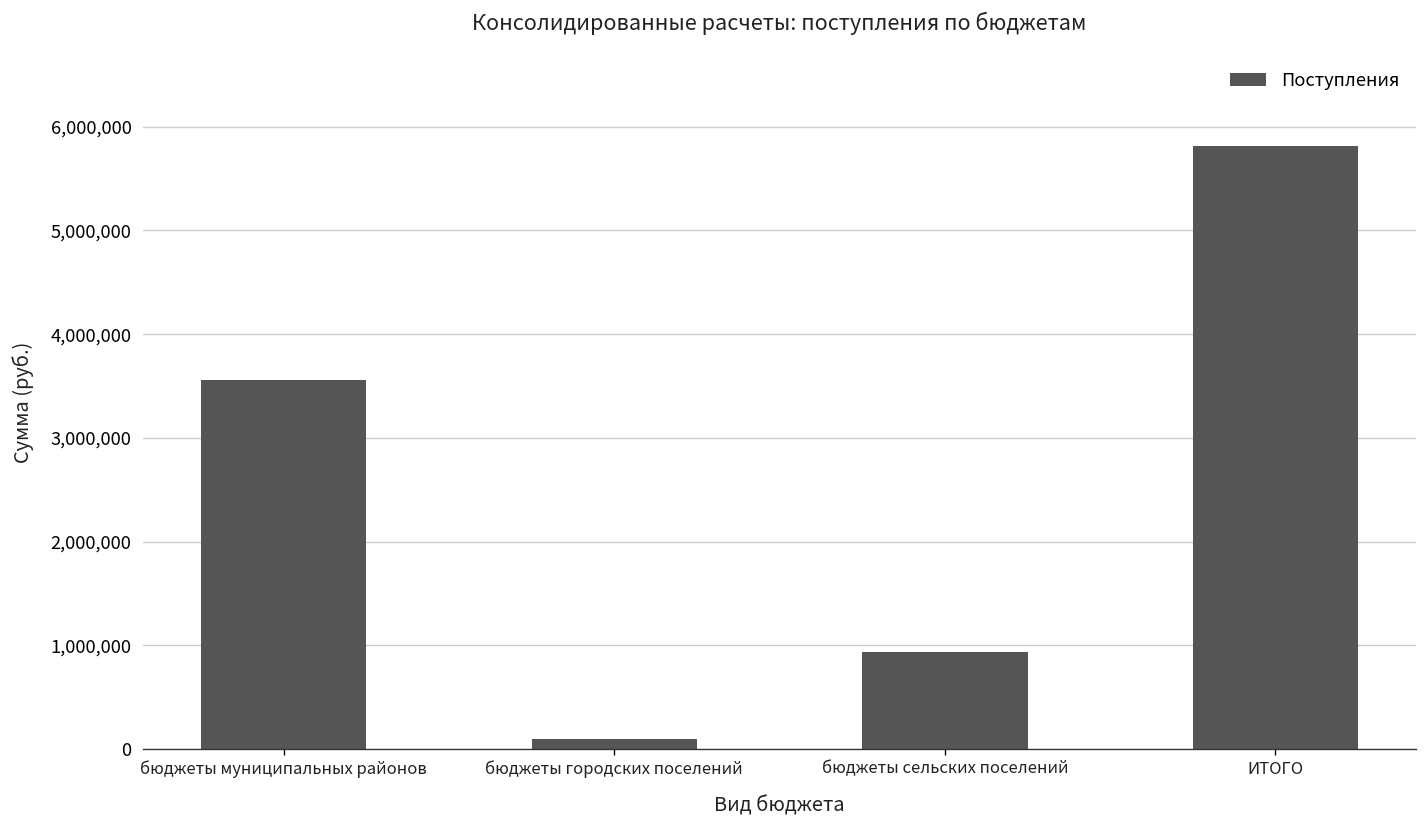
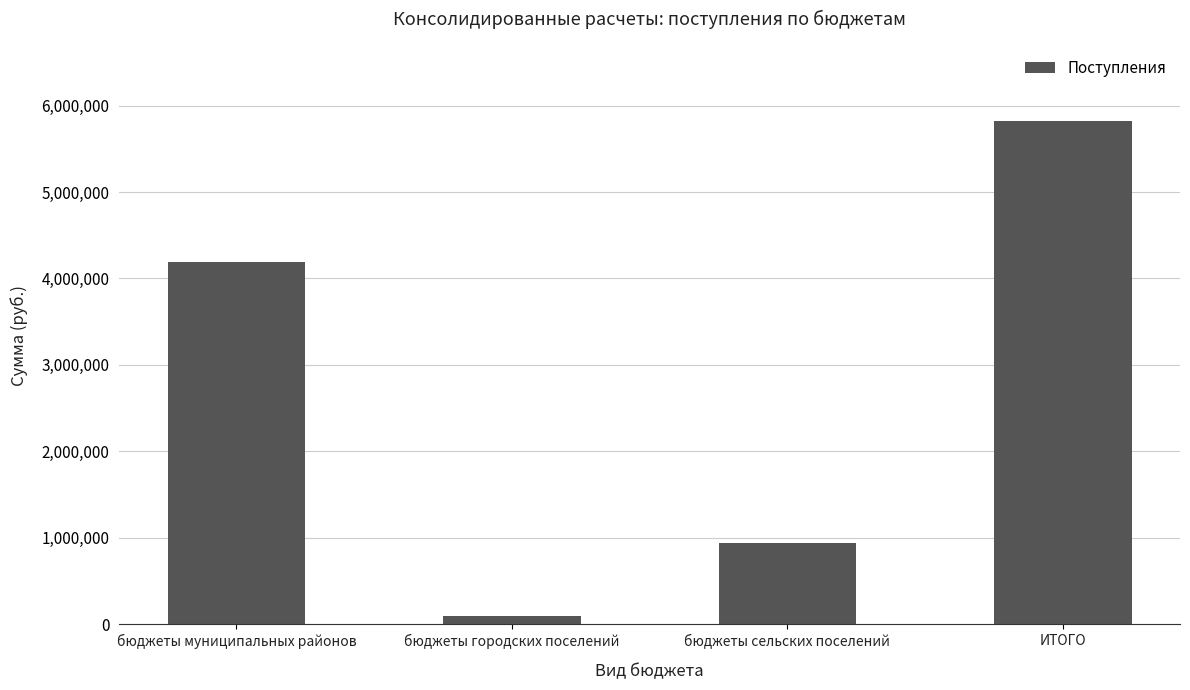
бюджеты муниципальных районов: 3,600,000 -> 4,200,000
